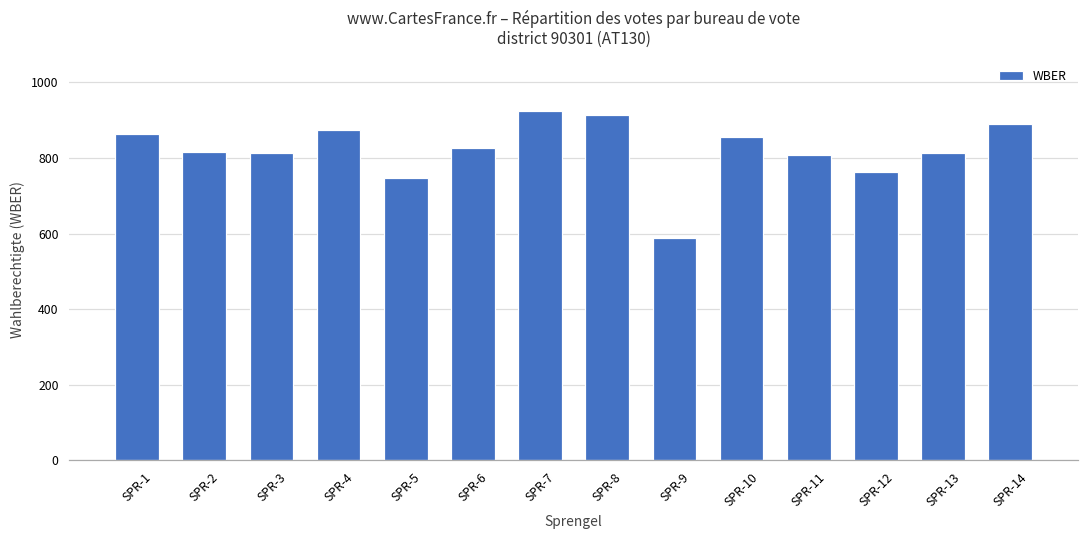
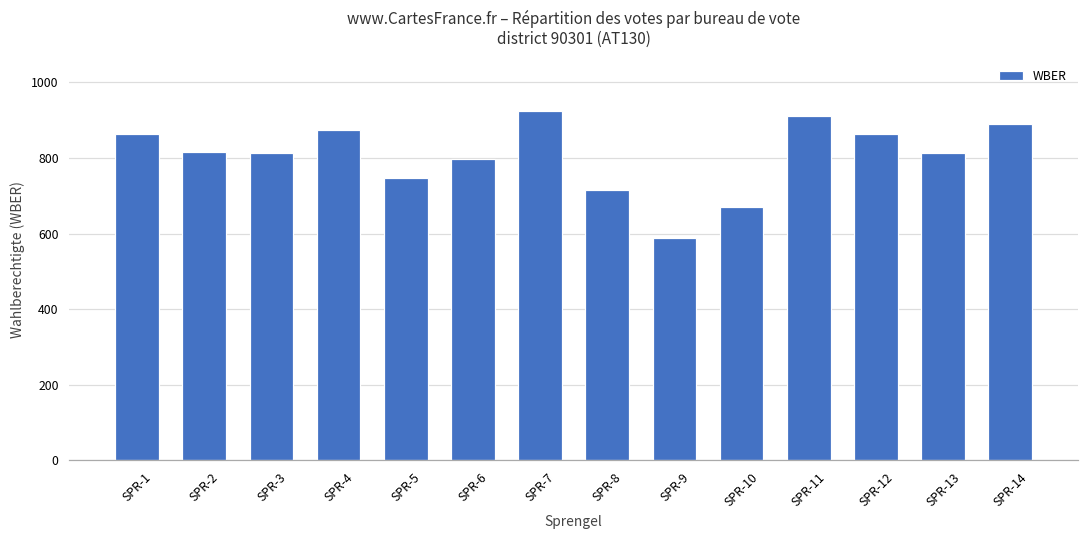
SPR-6: 830 -> 800
SPR-8: 910 -> 710
SPR-10: 850 -> 670
SPR-11: 810 -> 910
SPR-12: 760 -> 860
